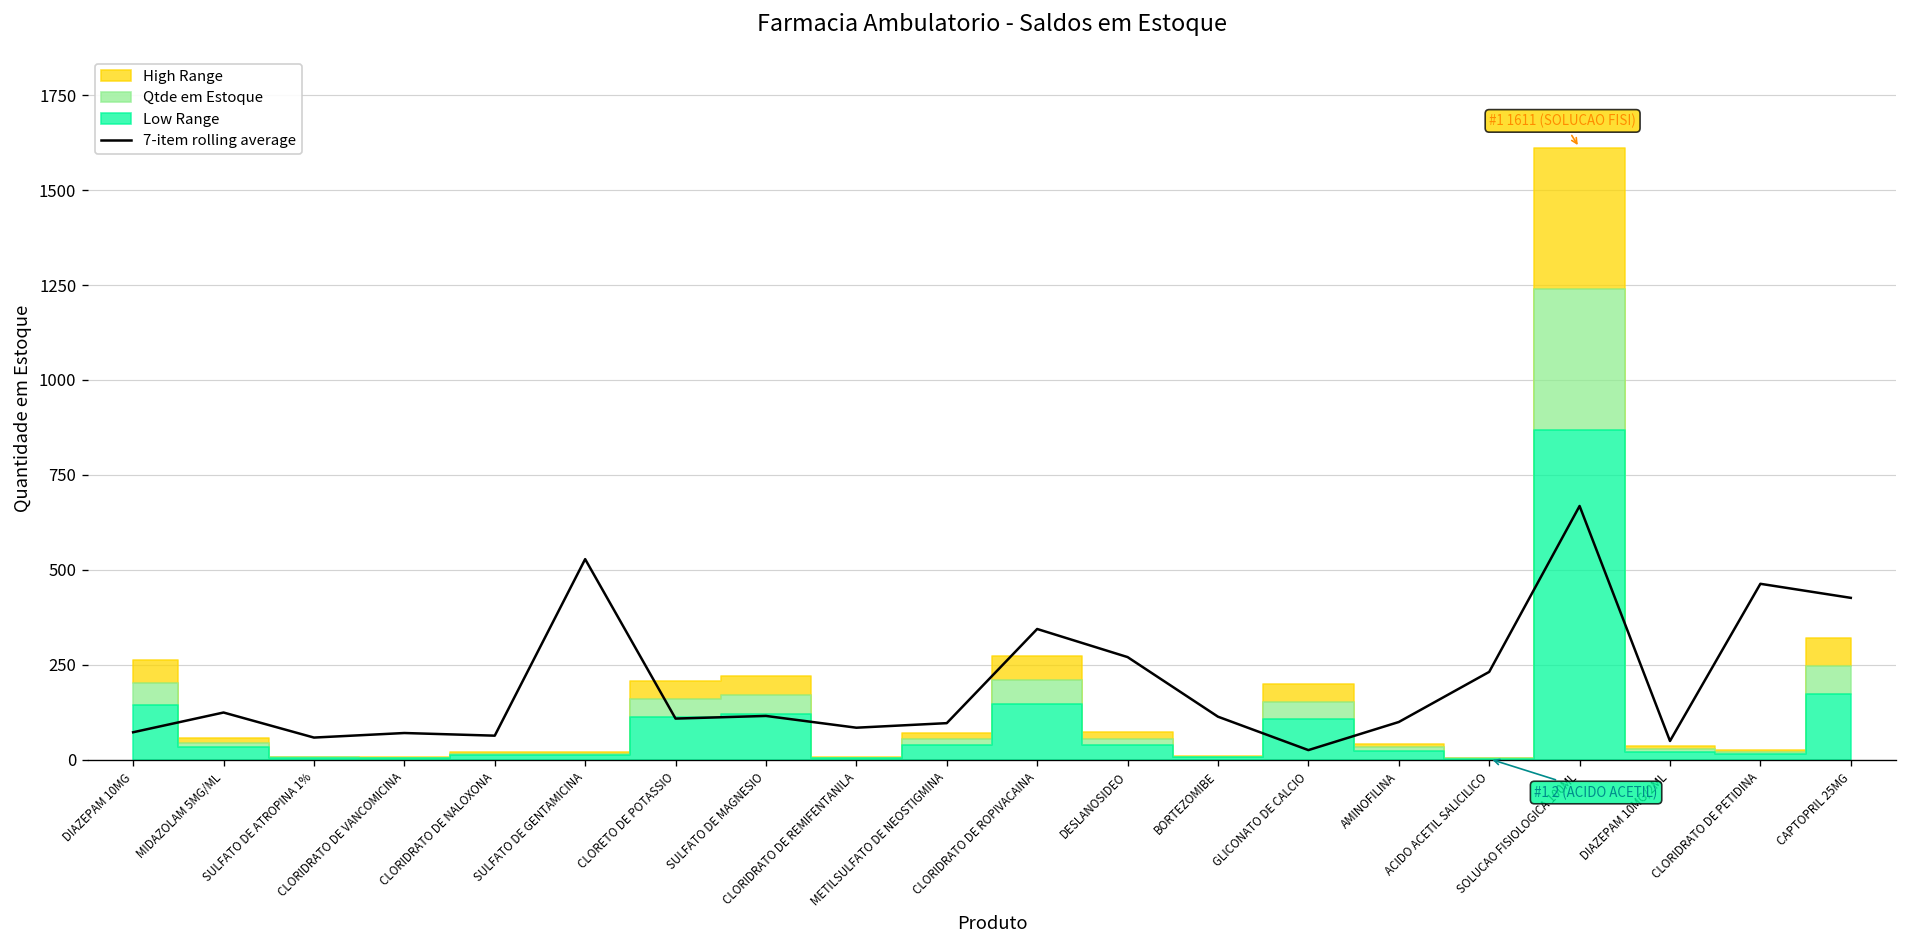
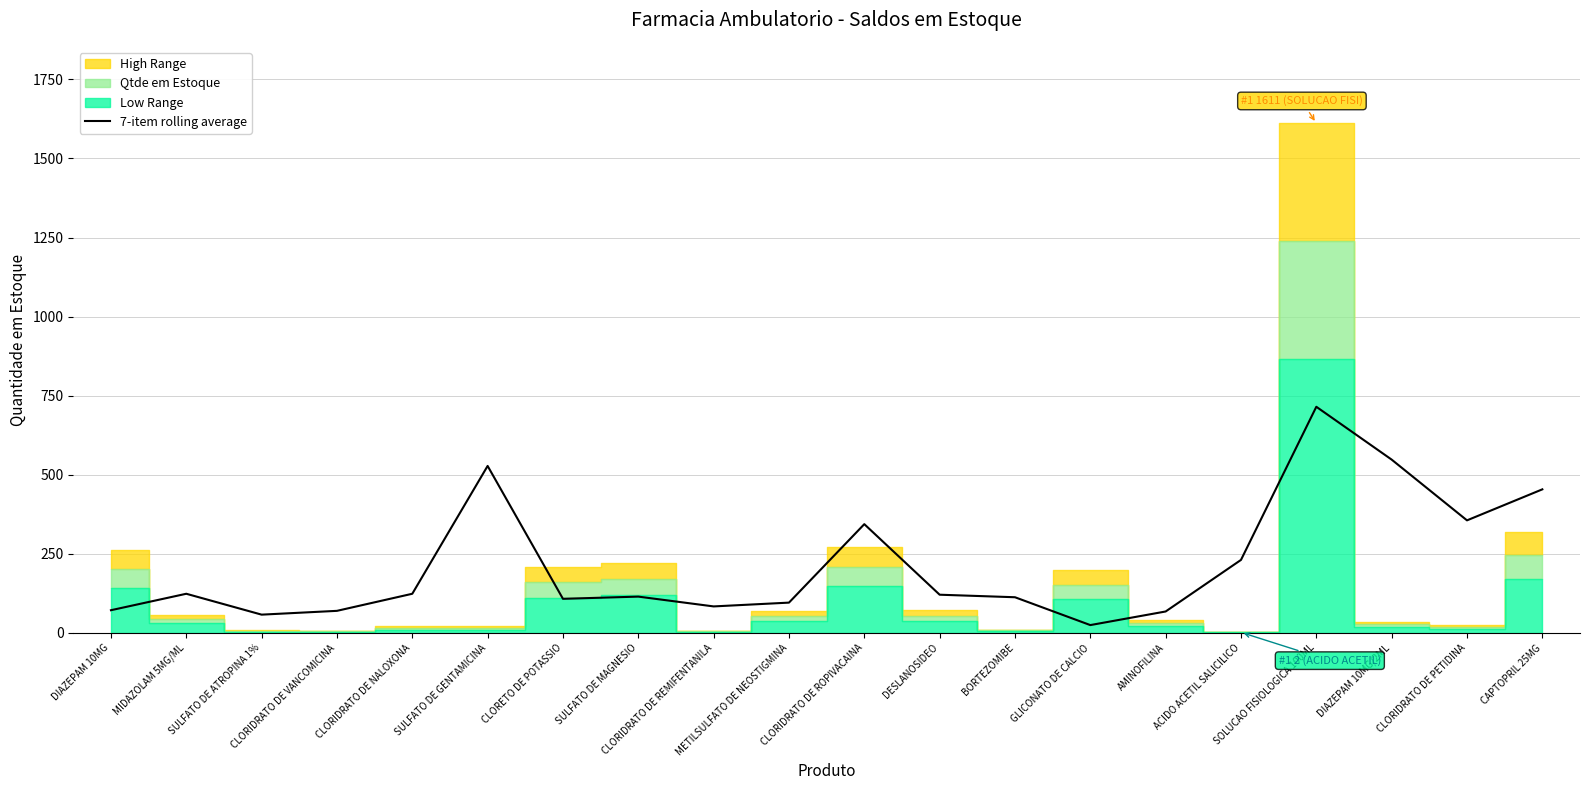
7-item rolling average, CLORIDRATO DE NALOXONA: 60 -> 120
7-item rolling average, DESLANOSIDEO: 270 -> 120
7-item rolling average, AMINOFILINA: 100 -> 70
7-item rolling average, SOLUCAO FISIOLOGICA 100ML: 670 -> 720
7-item rolling average, DIAZEPAM 10MG/2ML: 50 -> 550
7-item rolling average, CLORIDRATO DE PETIDINA: 460 -> 360
7-item rolling average, CAPTOPRIL 25MG: 430 -> 450
